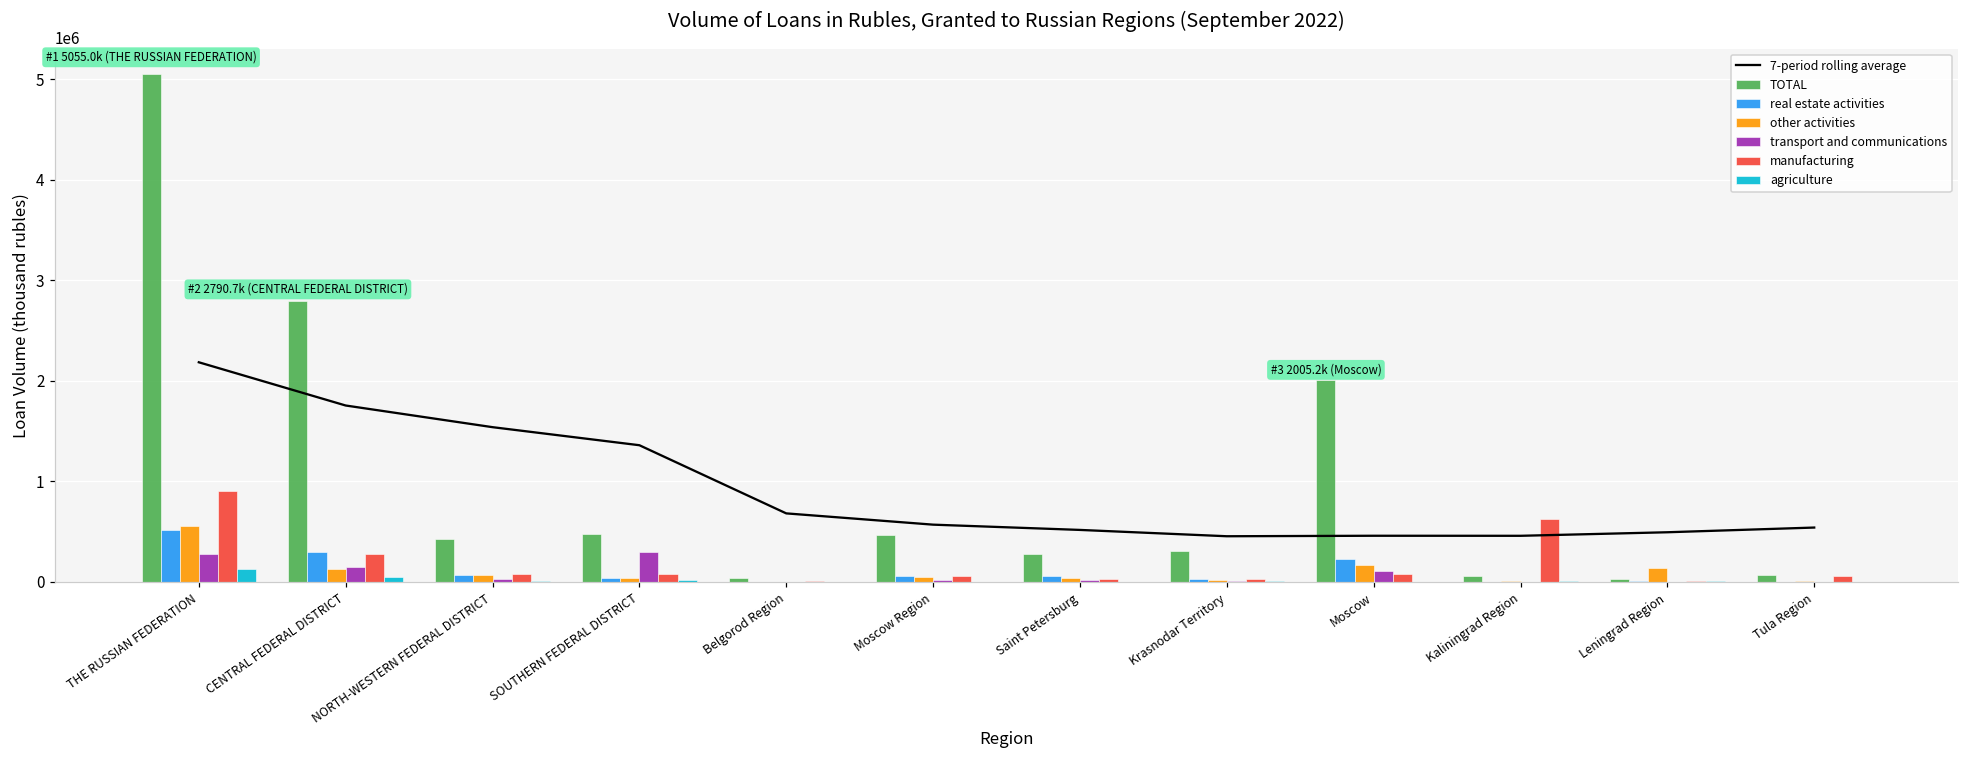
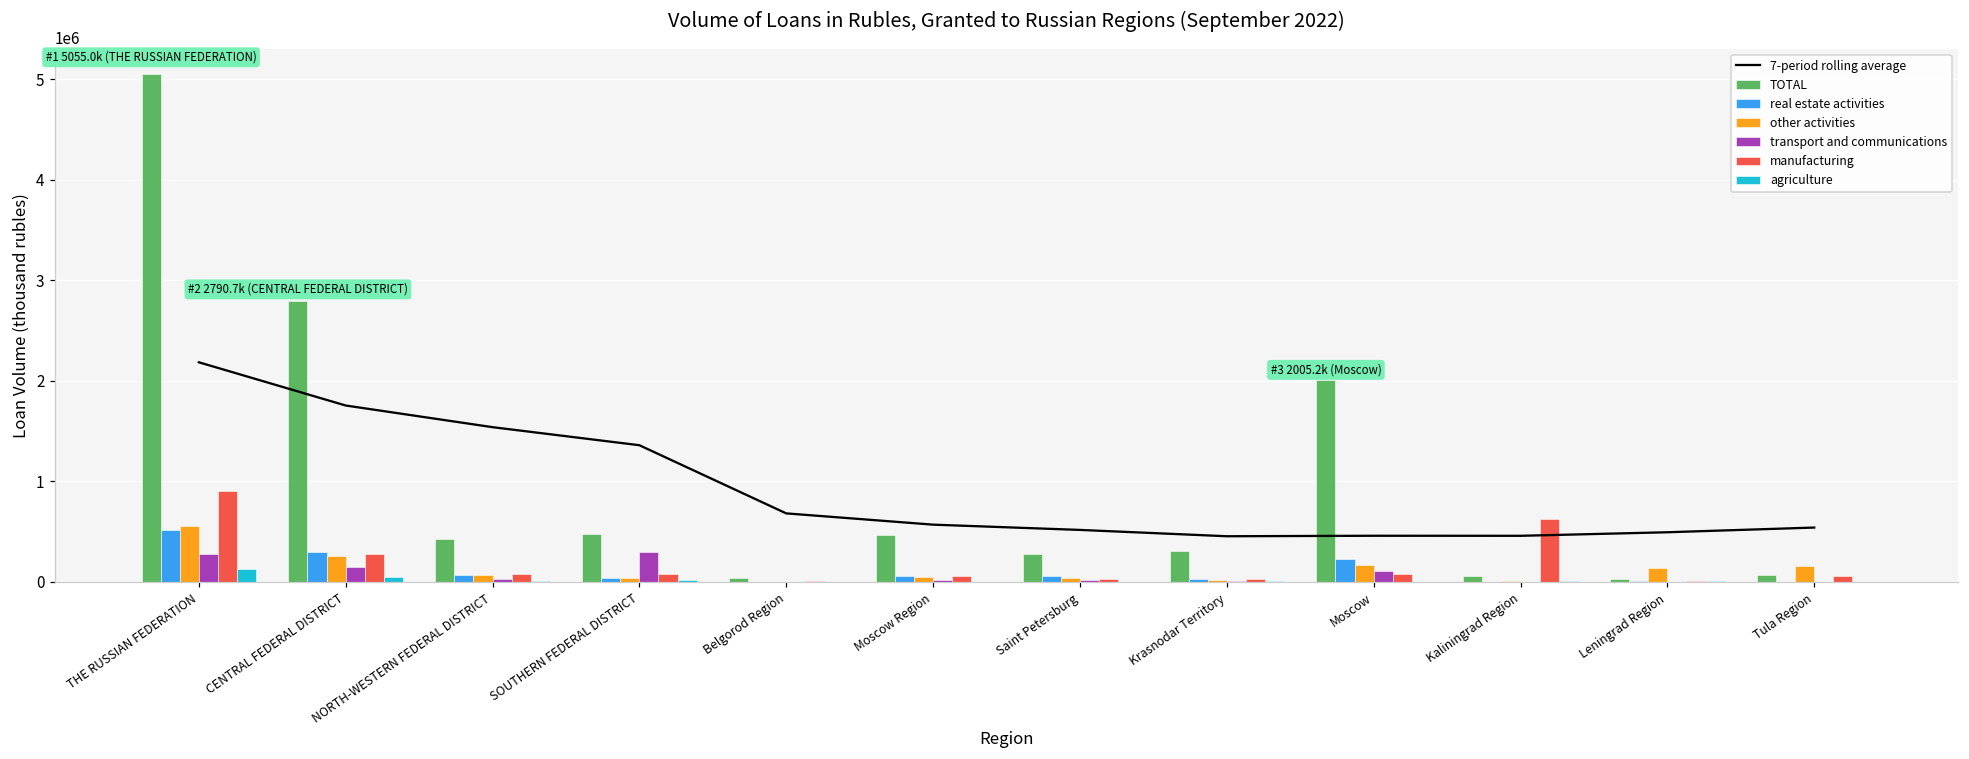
other activities, CENTRAL FEDERAL DISTRICT: 100000 -> 300000
other activities, Tula Region: 0 -> 200000
